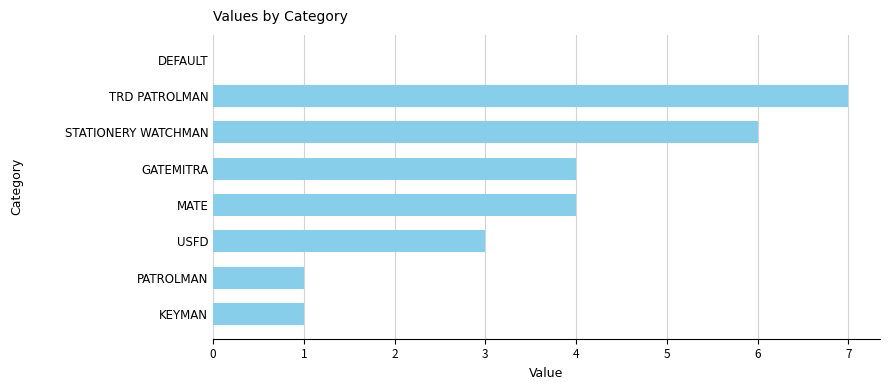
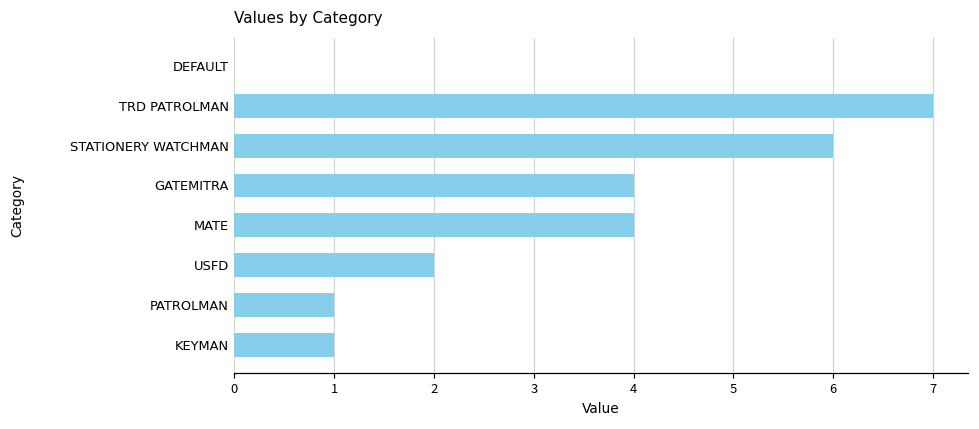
USFD: 3 -> 2
